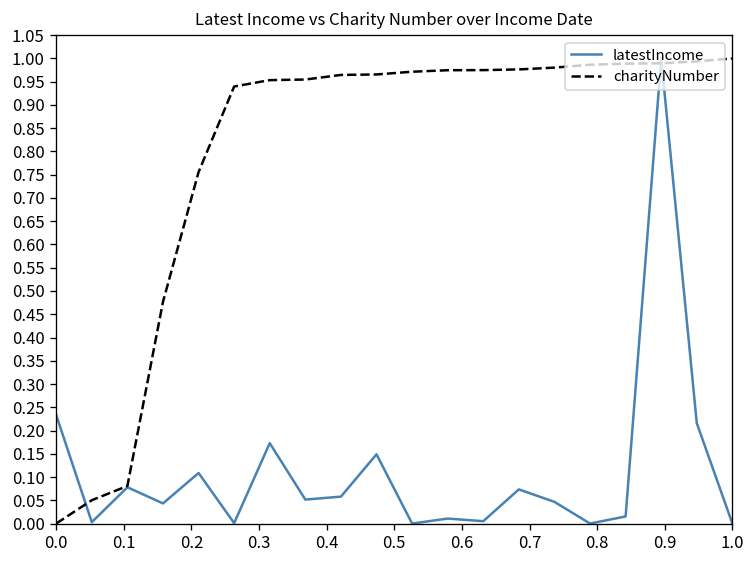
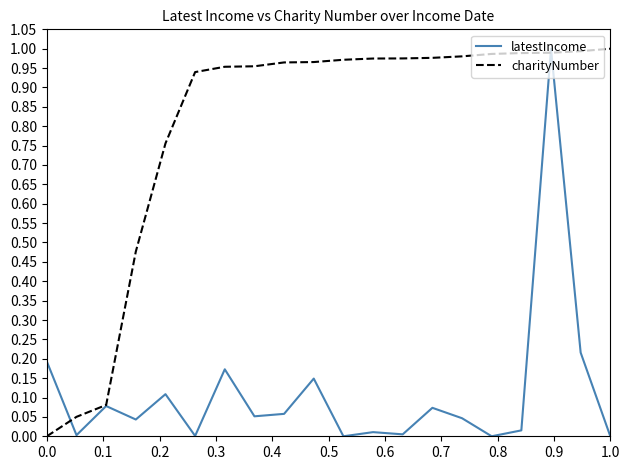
latestIncome, 0.0: 0.23 -> 0.19
